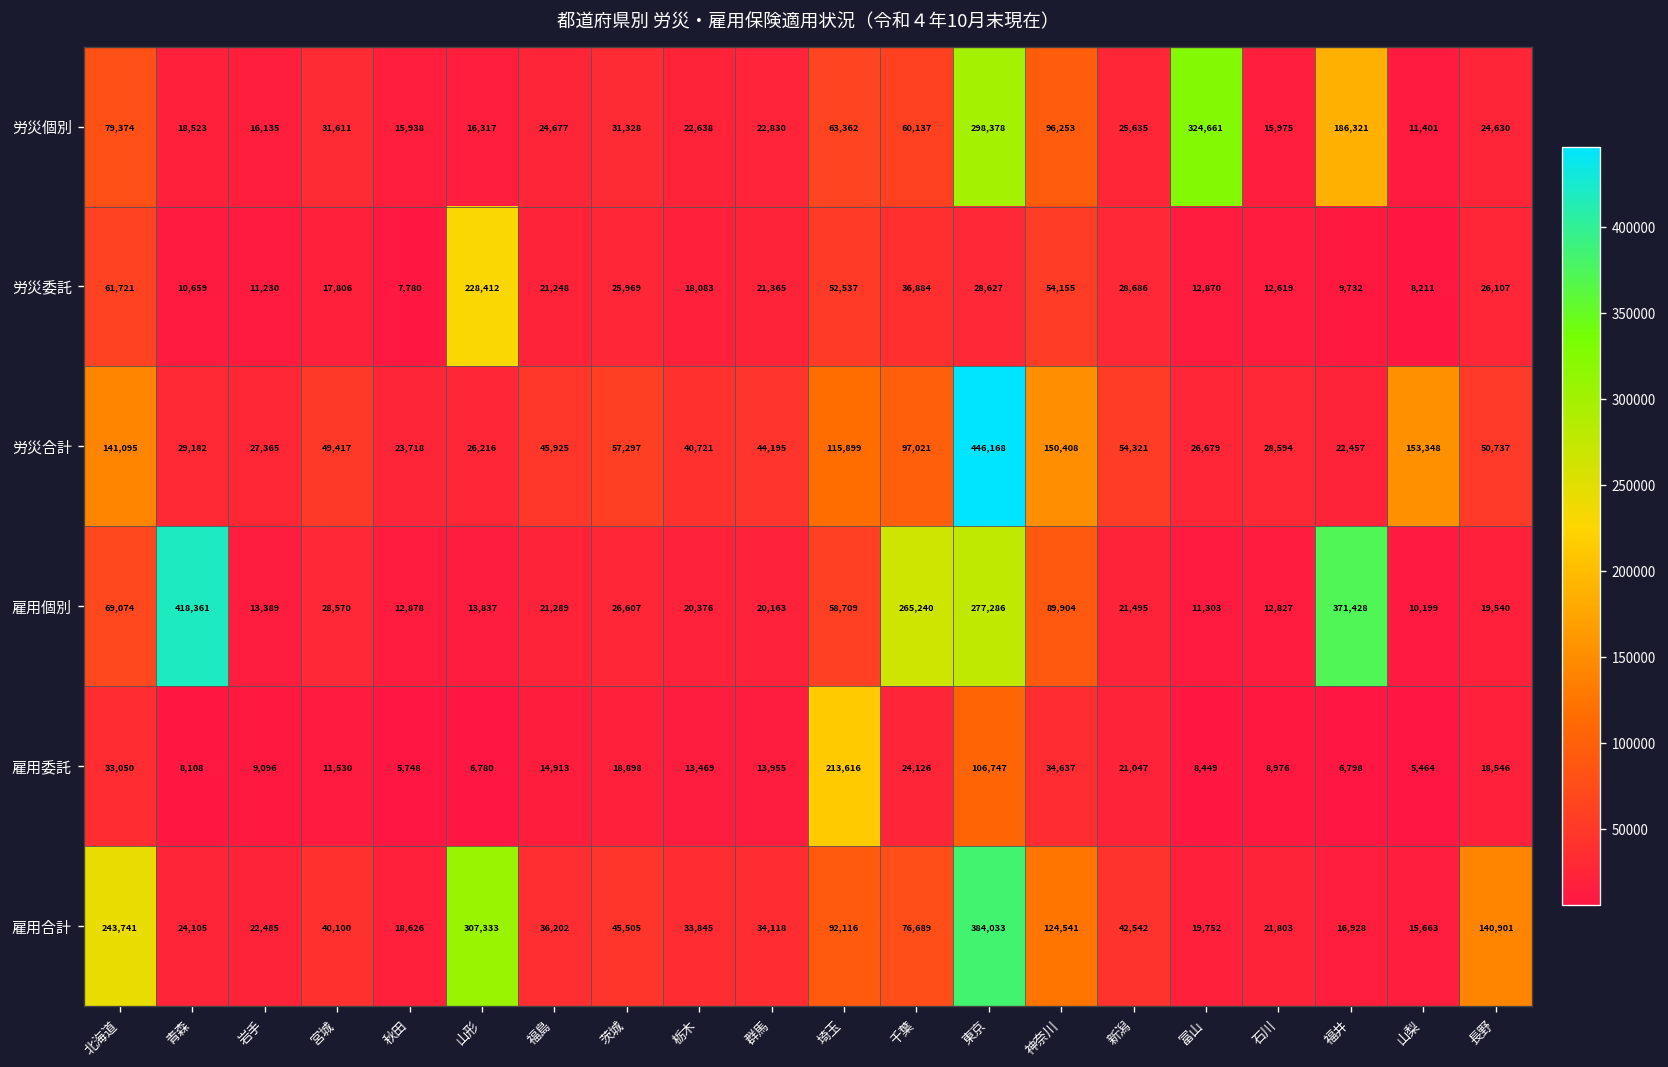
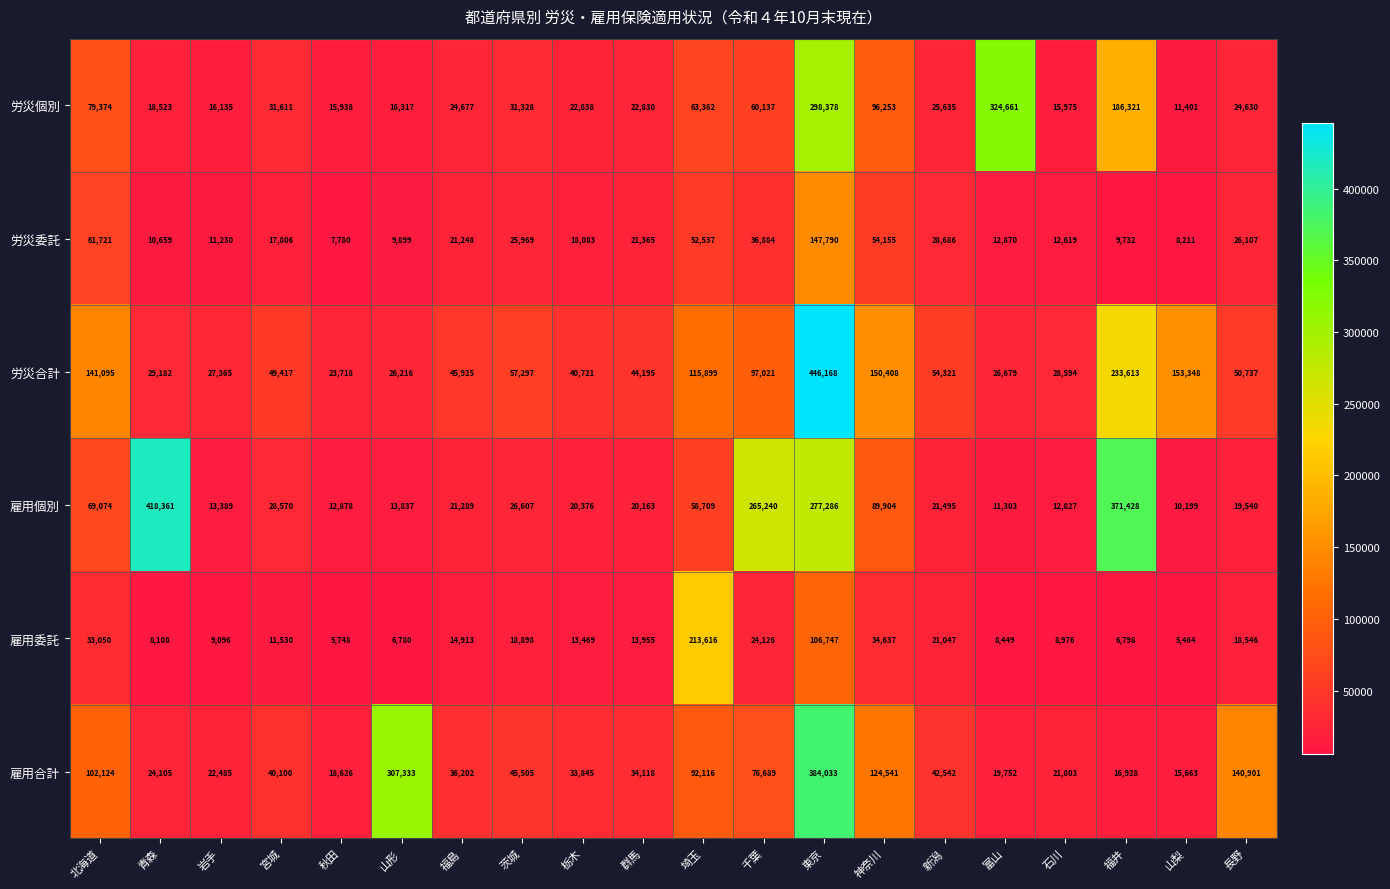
労災委託, 山形: 228,412 -> 9,899
労災委託, 東京: 28,627 -> 147,790
労災合計, 福井: 22,457 -> 233,613
雇用合計, 北海道: 243,741 -> 102,124
